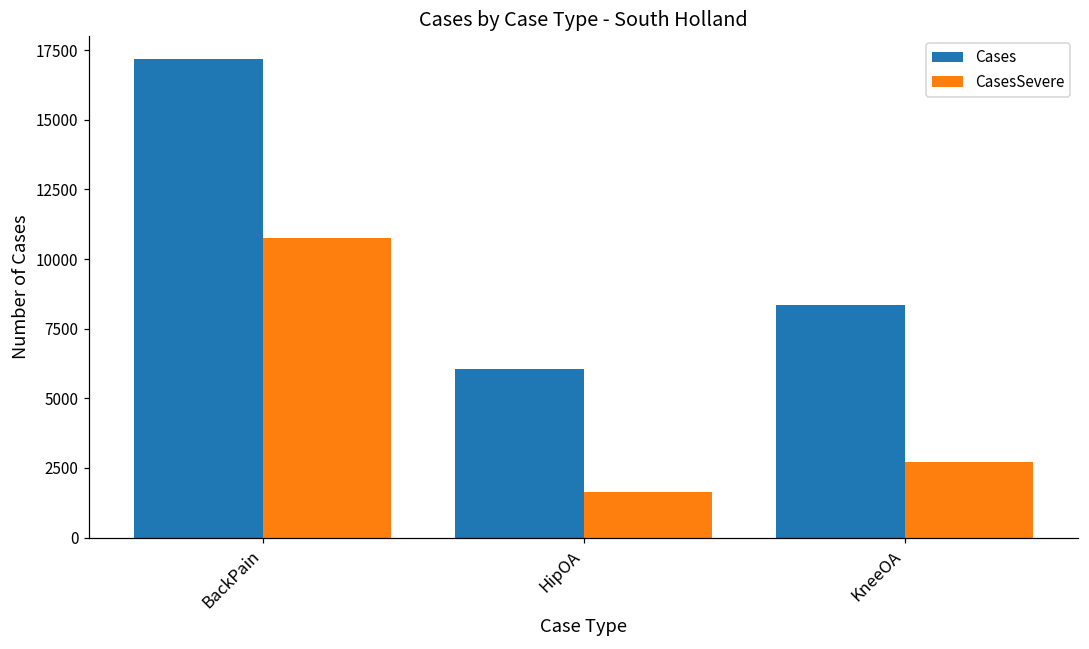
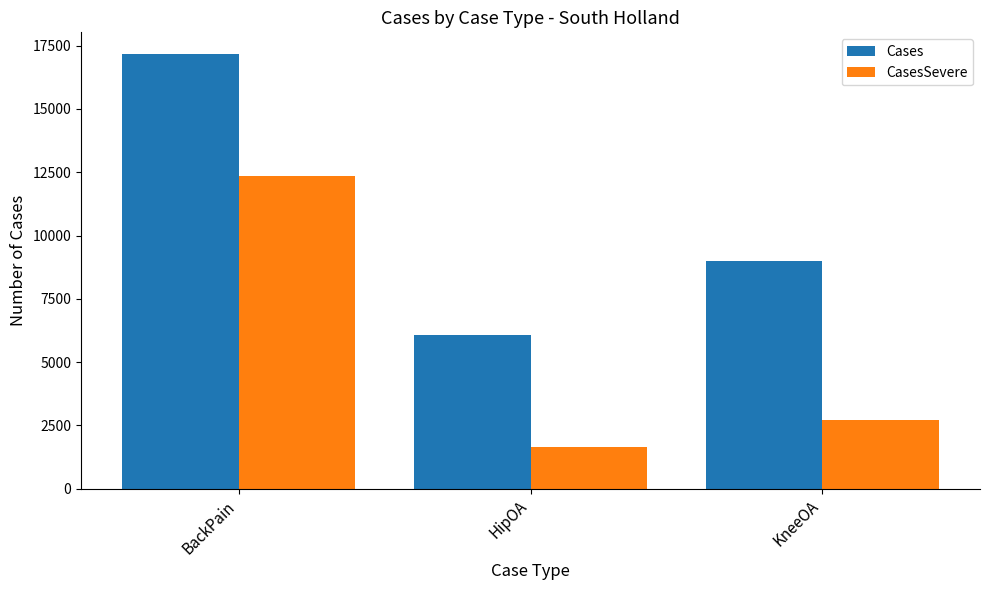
CasesSevere, BackPain: 10700 -> 12300
Cases, KneeOA: 8300 -> 9000
